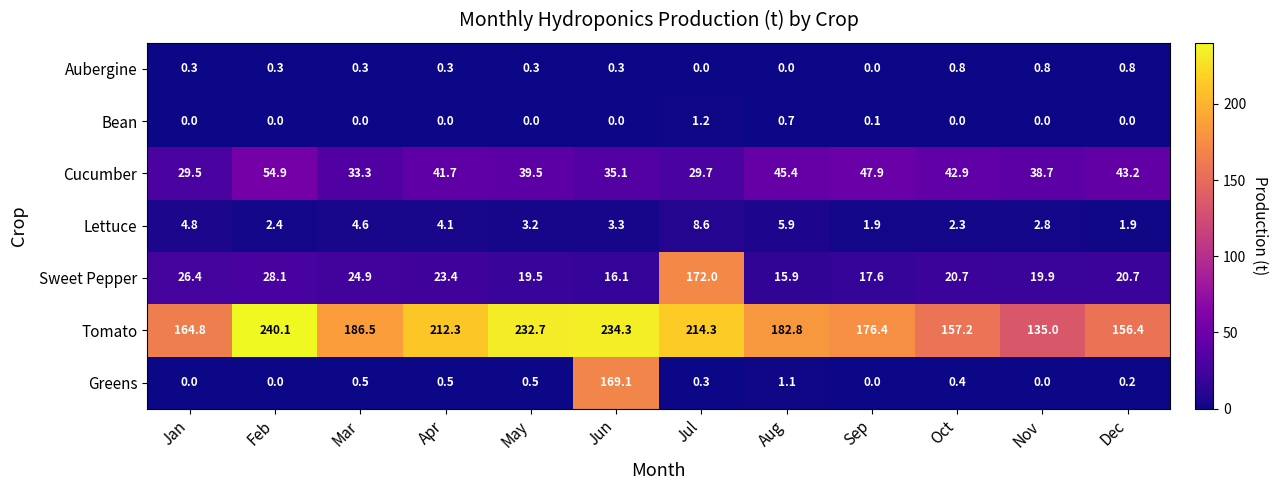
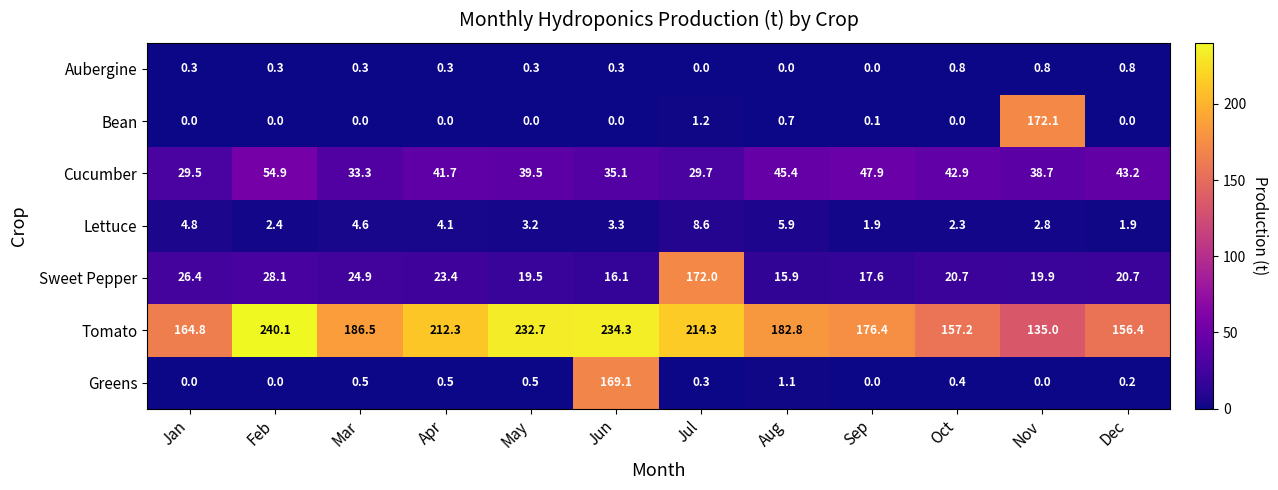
Bean, Nov: 0.0 -> 172.1
